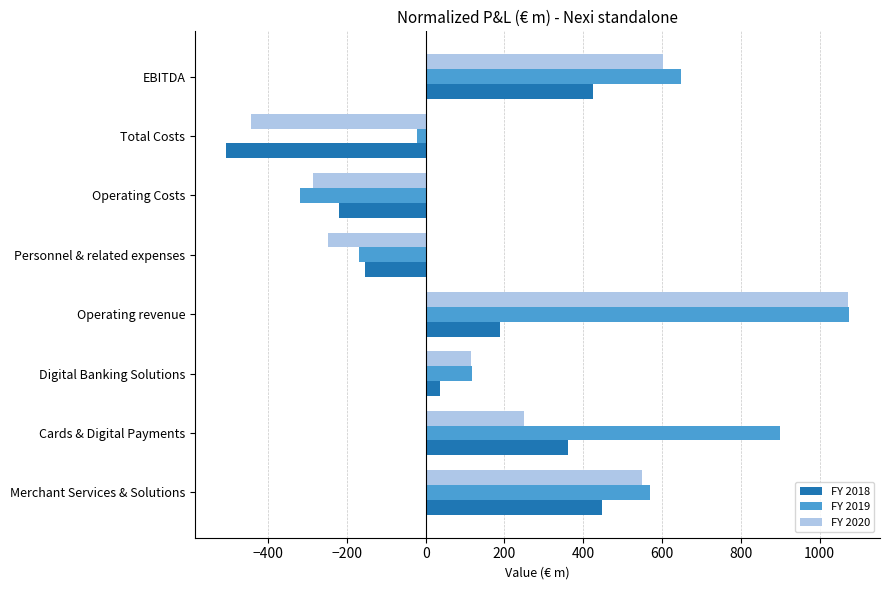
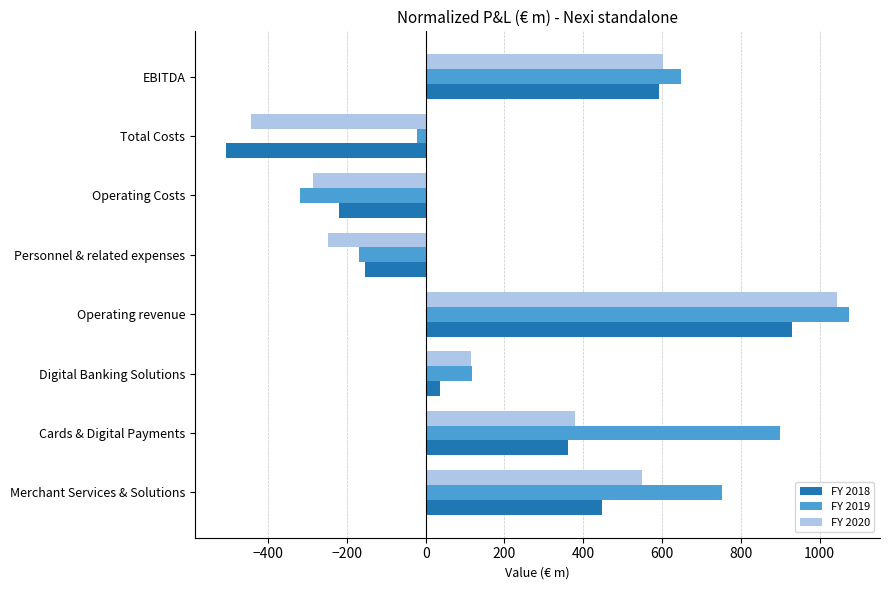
FY 2018, EBITDA: 420 -> 590
FY 2020, Operating revenue: 1070 -> 1040
FY 2018, Operating revenue: 190 -> 930
FY 2020, Cards & Digital Payments: 250 -> 380
FY 2019, Merchant Services & Solutions: 570 -> 750
